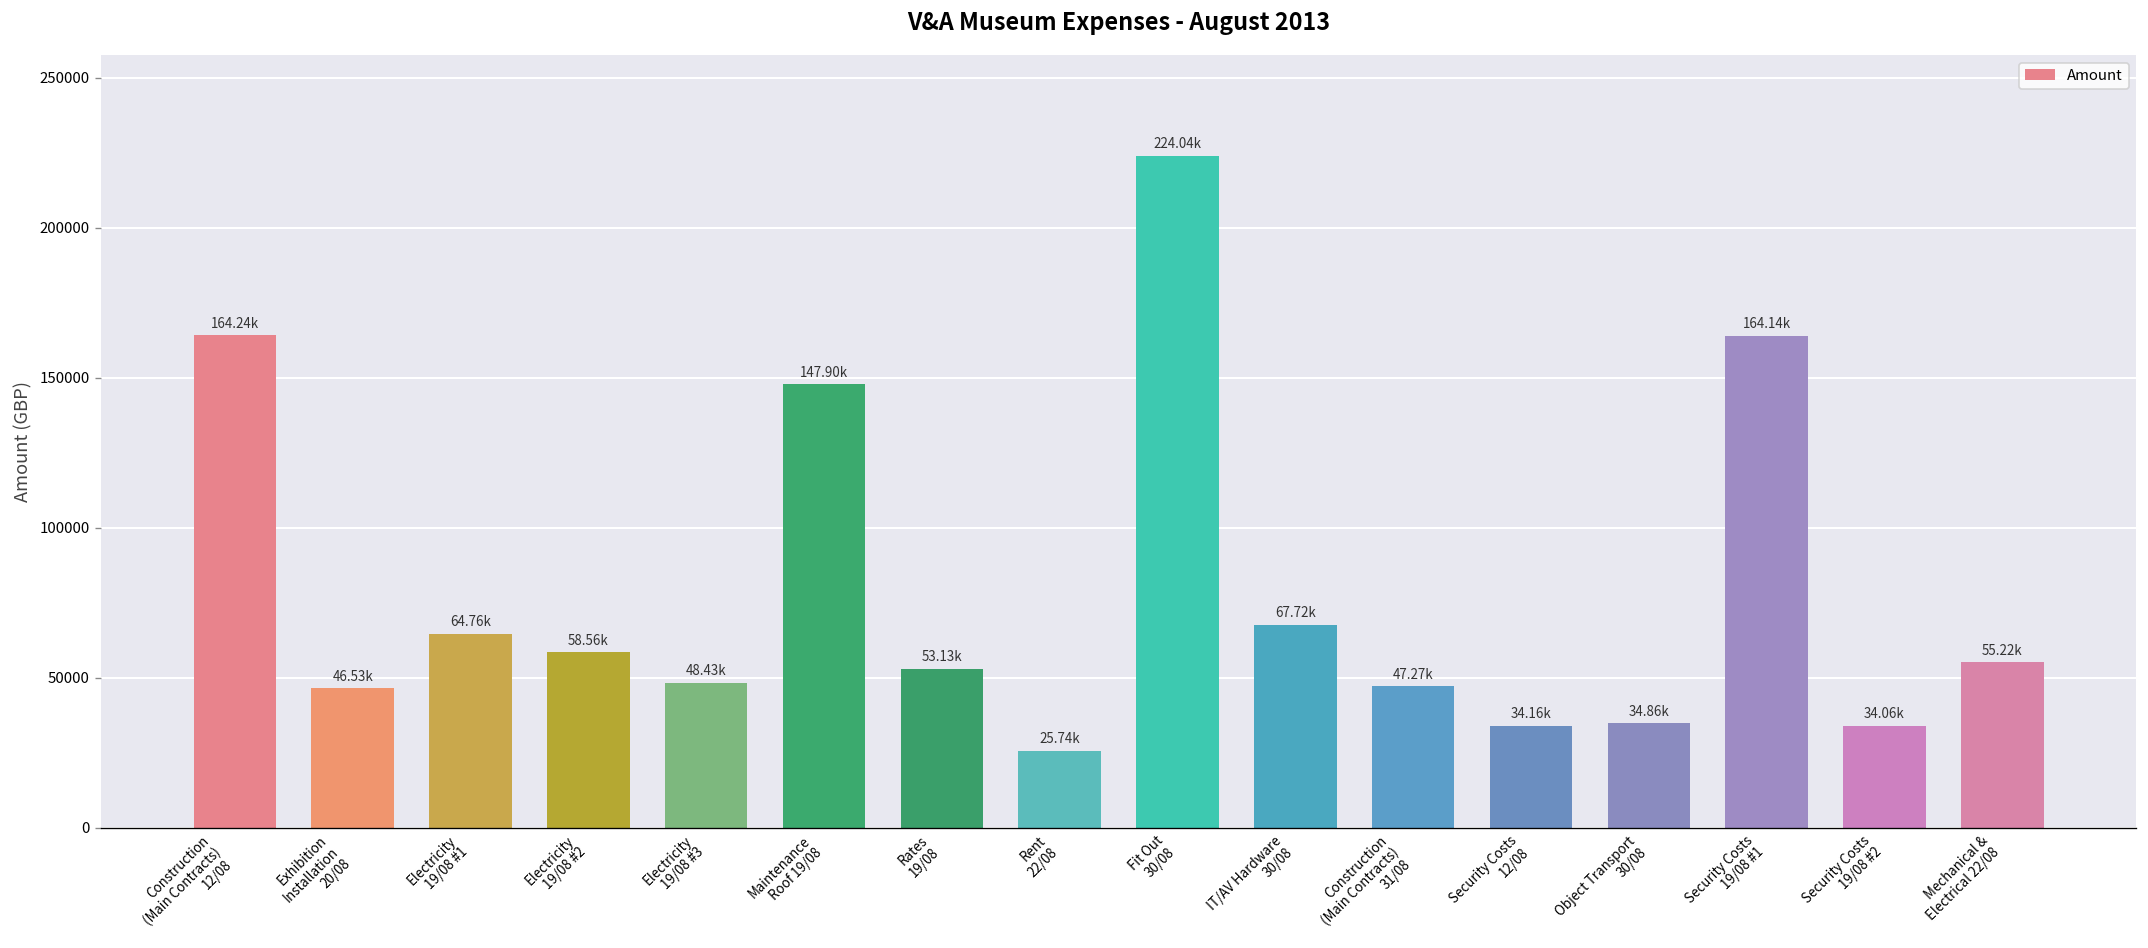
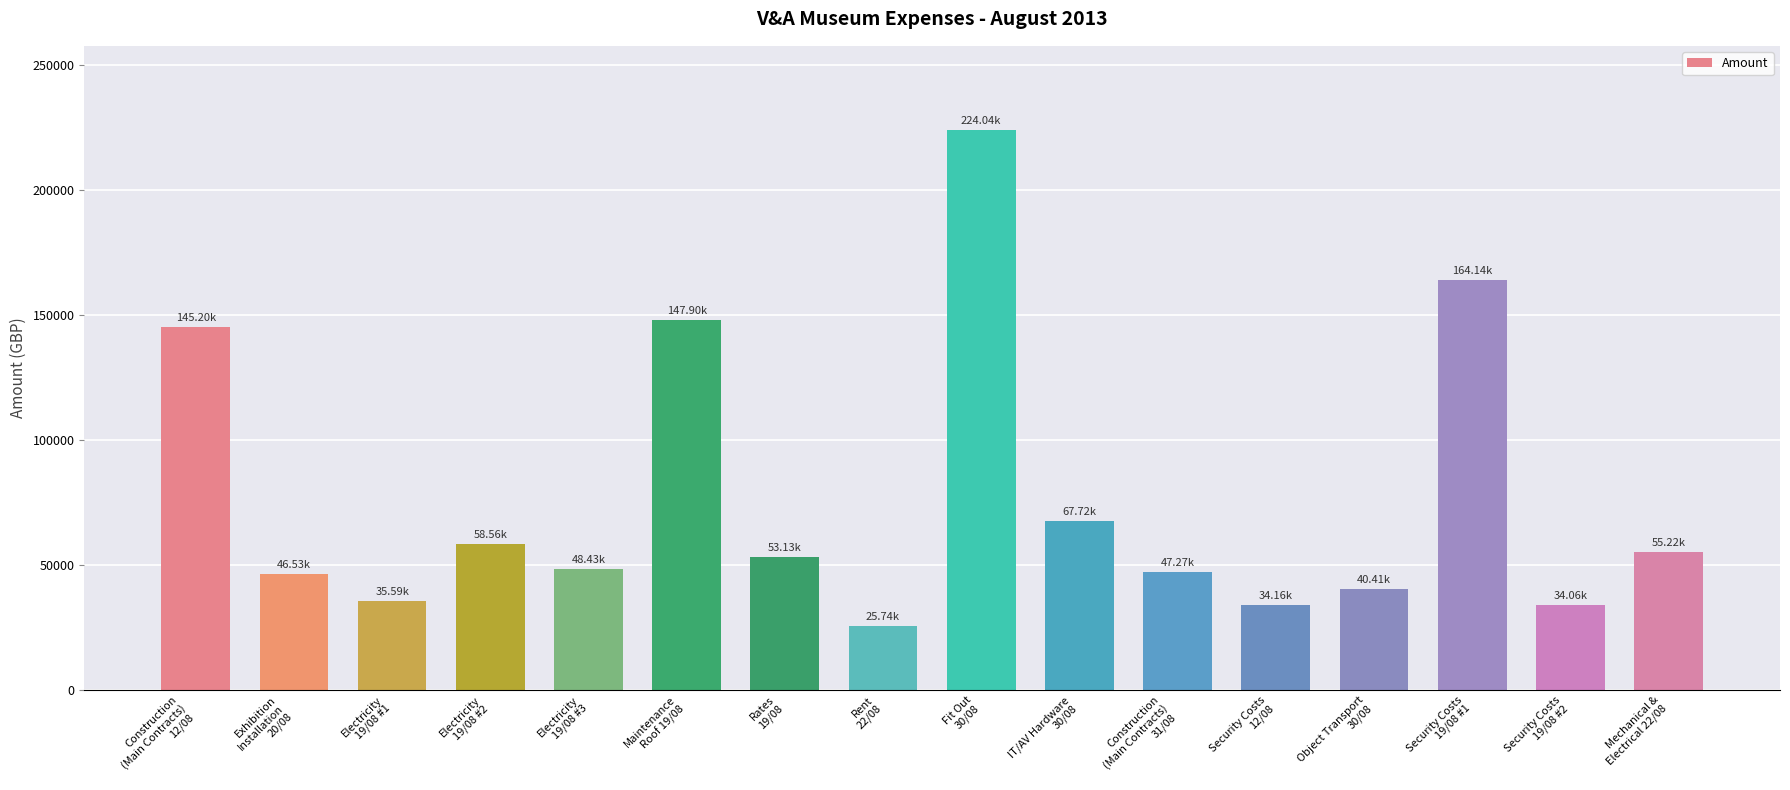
Construction (Main Contracts) 12/08: 164.24k -> 145.20k
Electricity 19/08 #1: 64.76k -> 35.59k
Object Transport 30/08: 34.86k -> 40.41k
